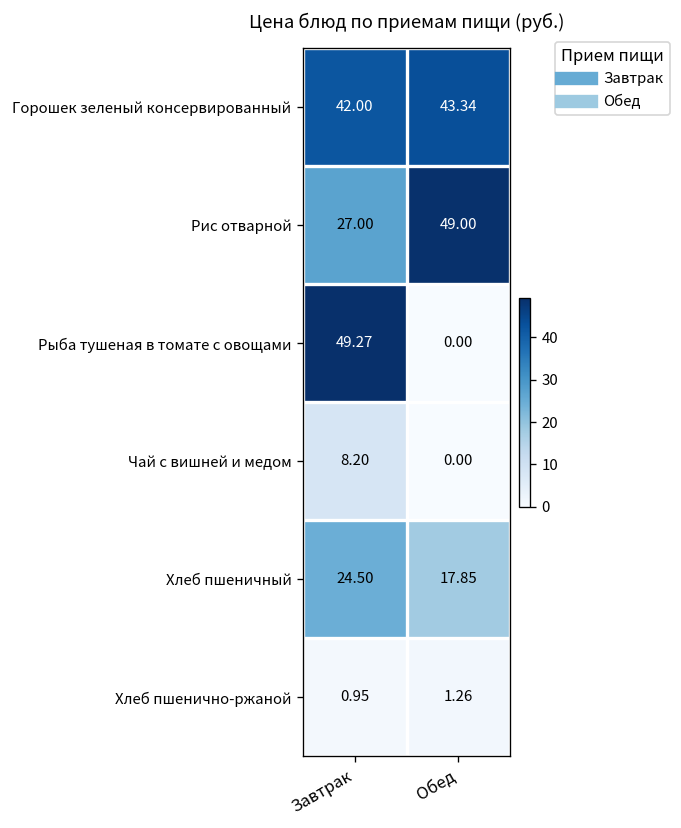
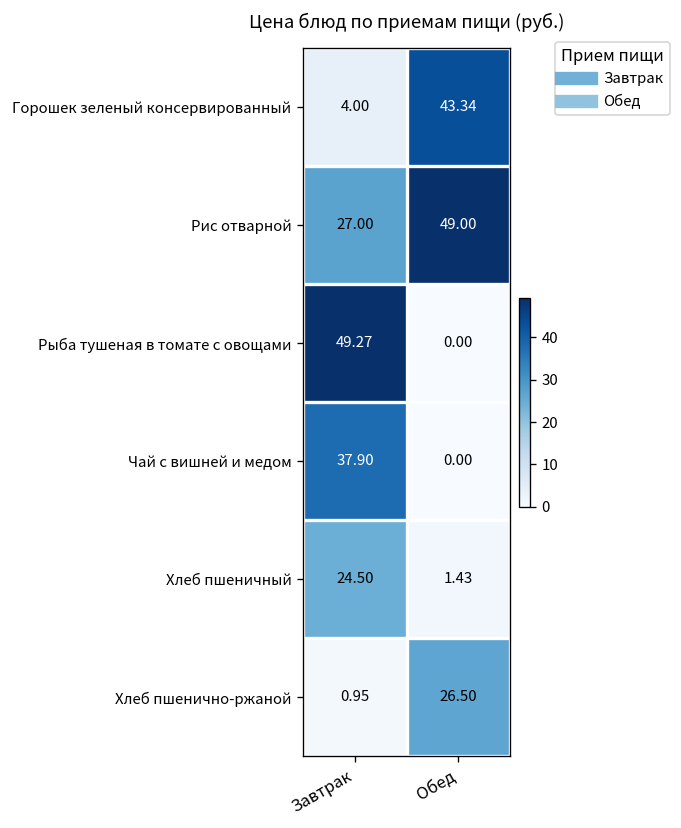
Горошек зеленый консервированный, Завтрак: 42.00 -> 4.00
Чай с вишней и медом, Завтрак: 8.20 -> 37.90
Хлеб пшеничный, Обед: 17.85 -> 1.43
Хлеб пшенично-ржаной, Обед: 1.26 -> 26.50
